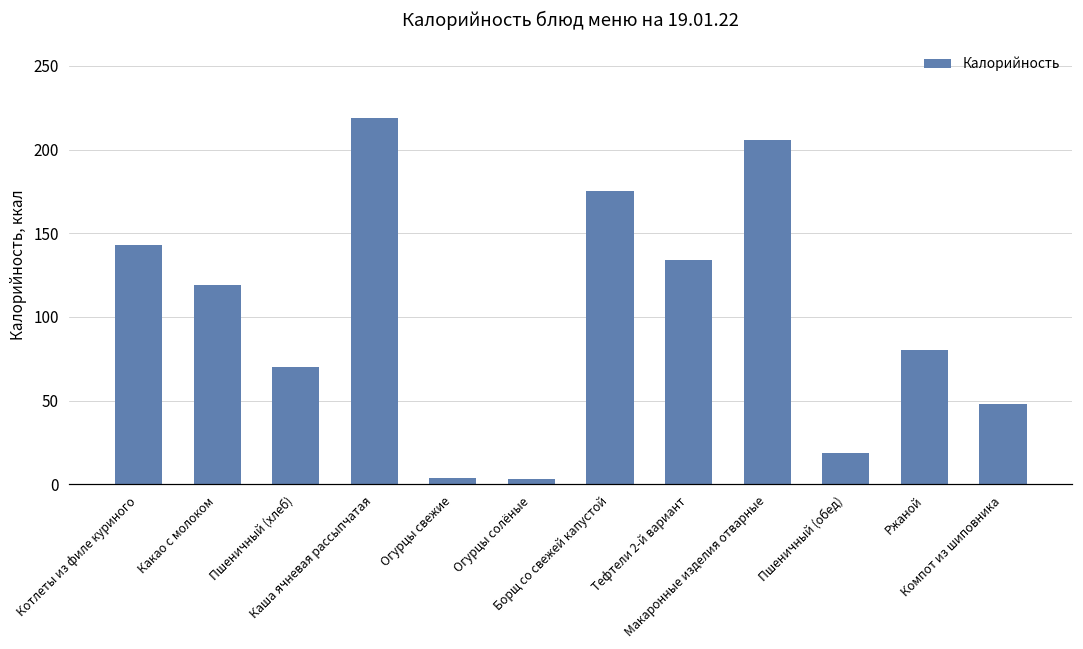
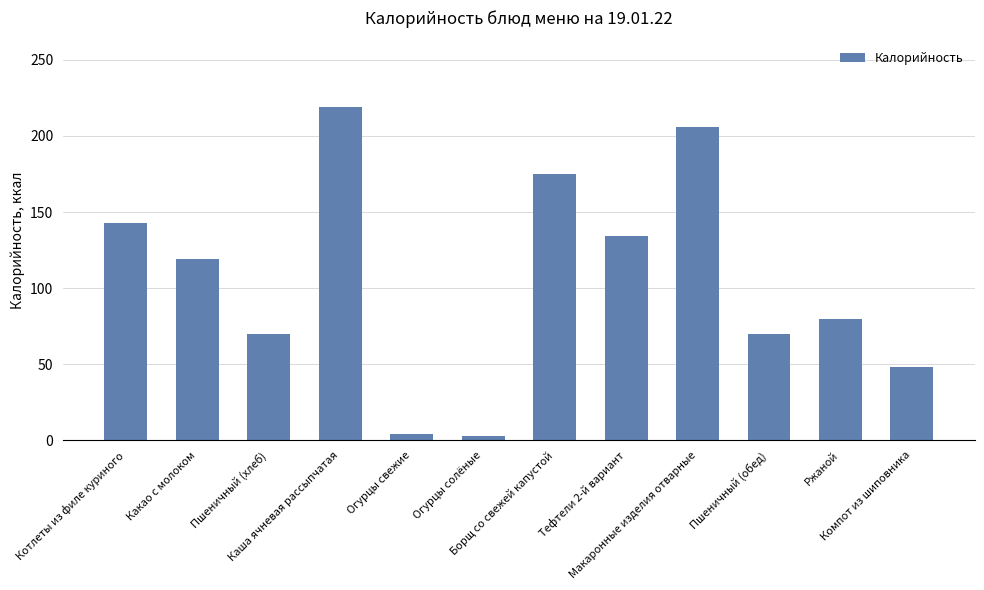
Пшеничный (обед): 19 -> 70
